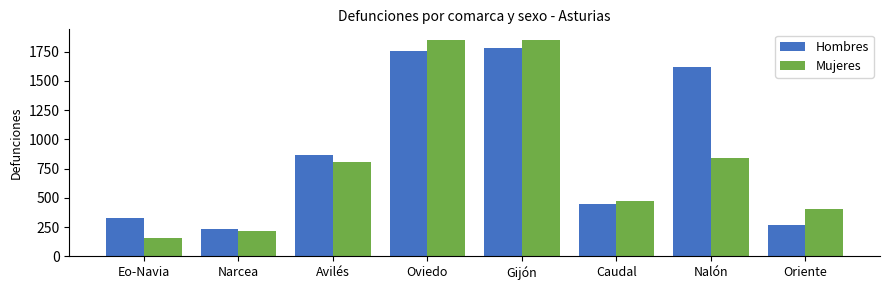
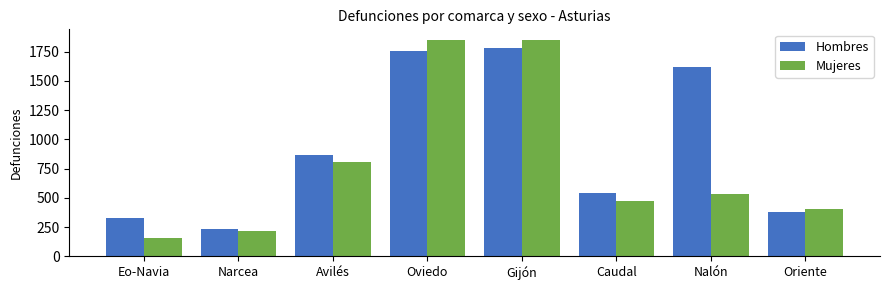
Hombres, Caudal: 450 -> 540
Mujeres, Nalón: 840 -> 540
Hombres, Oriente: 270 -> 380
